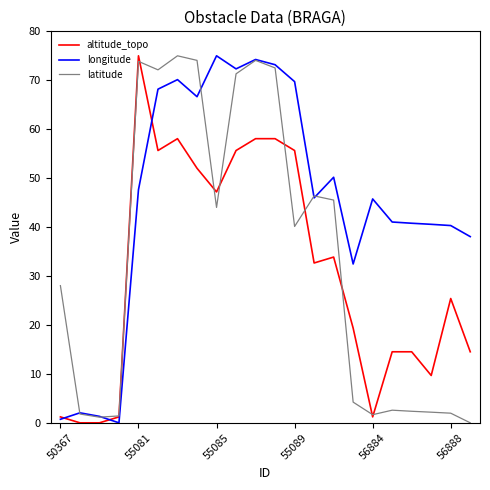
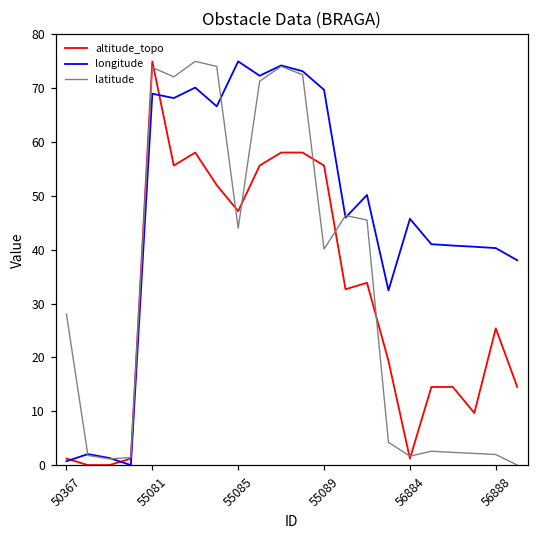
longitude, 55081: 48 -> 69
